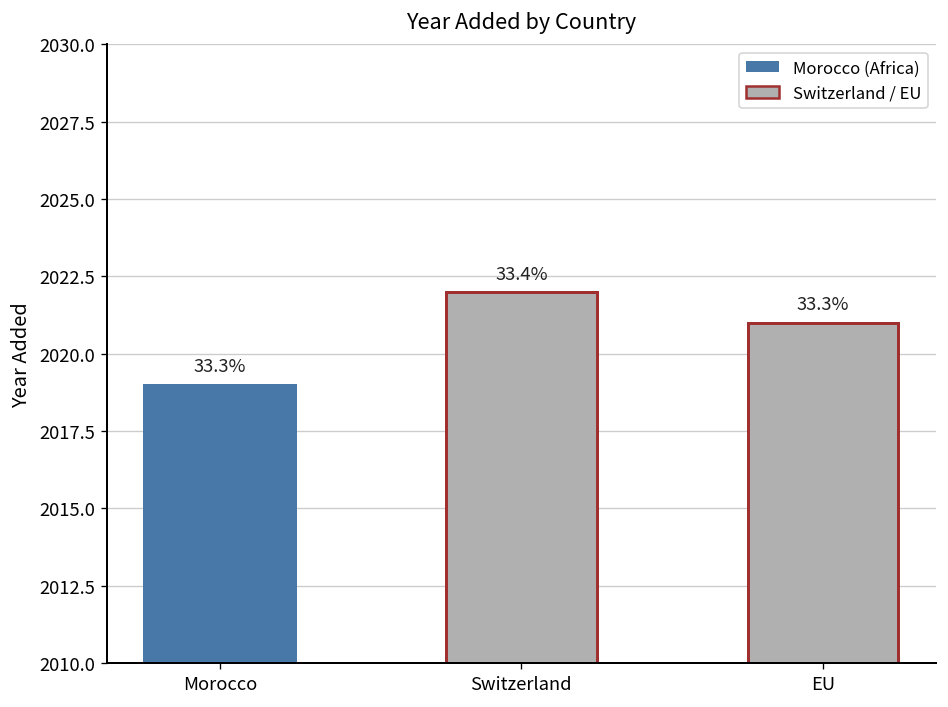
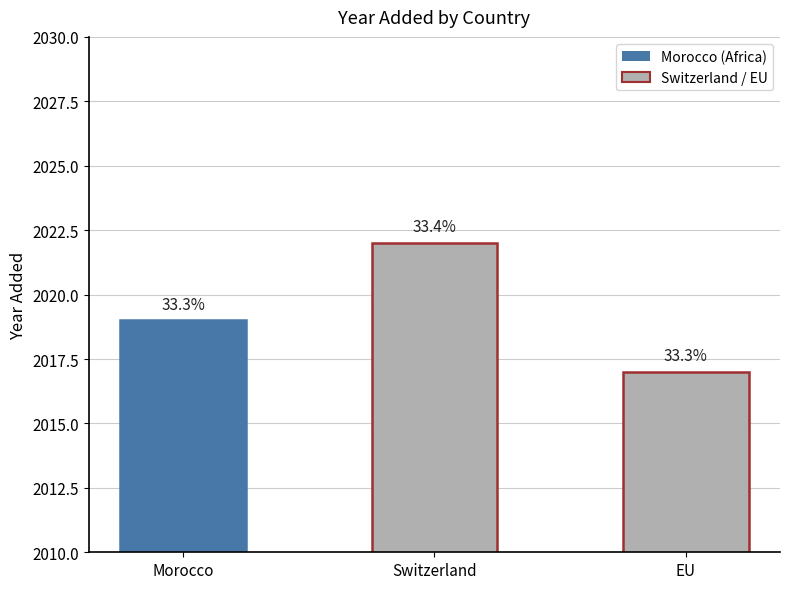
EU: 2021 -> 2017
